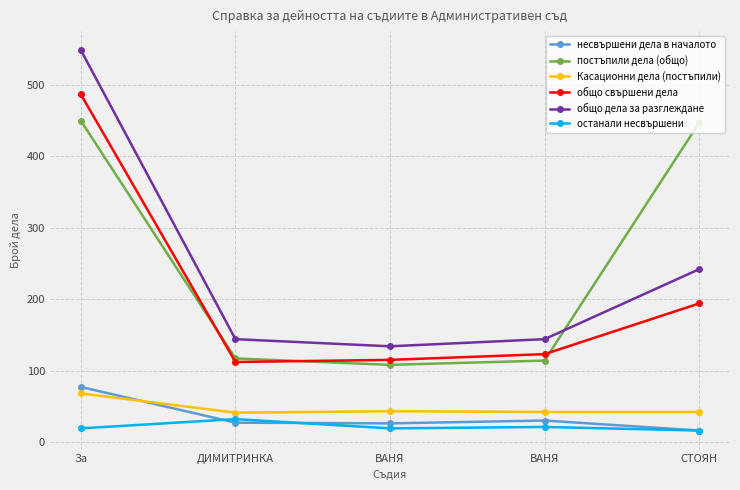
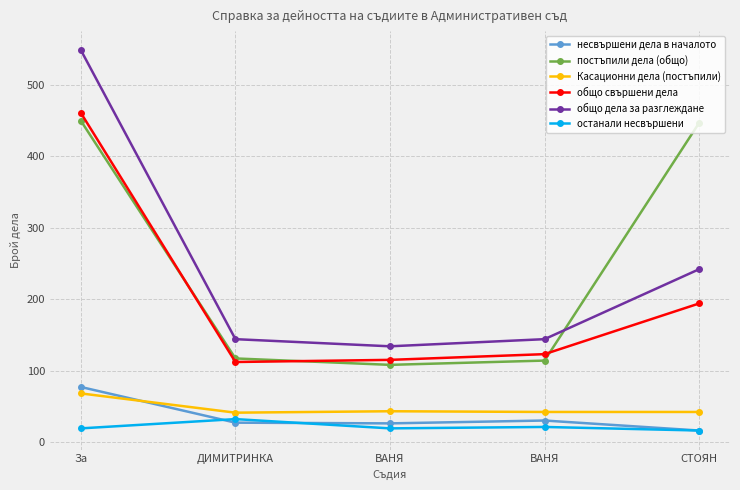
общо свършени дела, За: 490 -> 460
